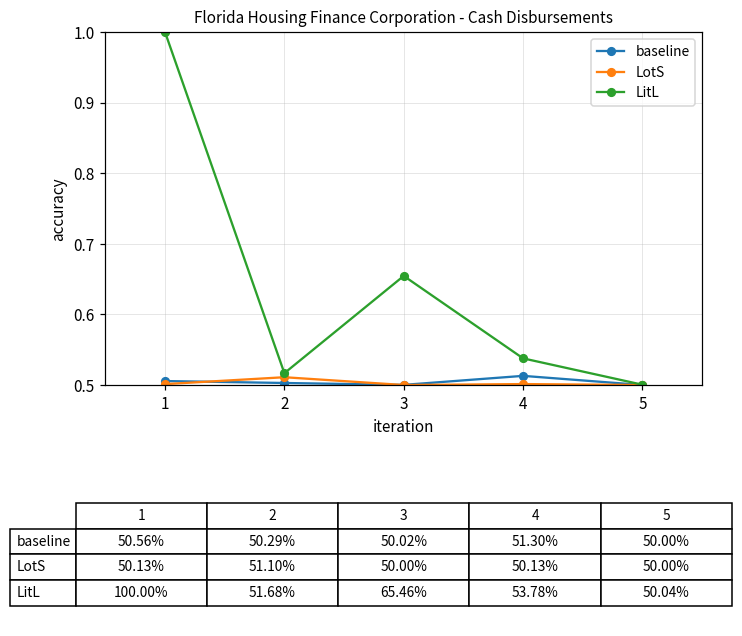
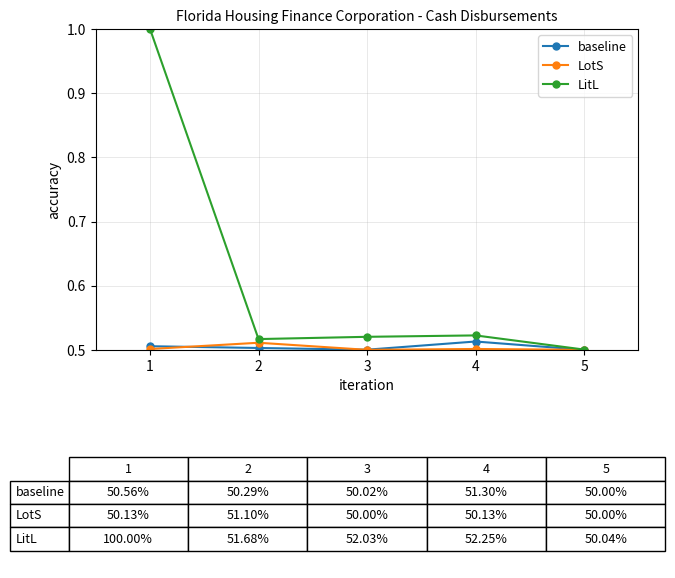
LitL, 3: 65.46% -> 52.03%
LitL, 4: 53.78% -> 52.25%
